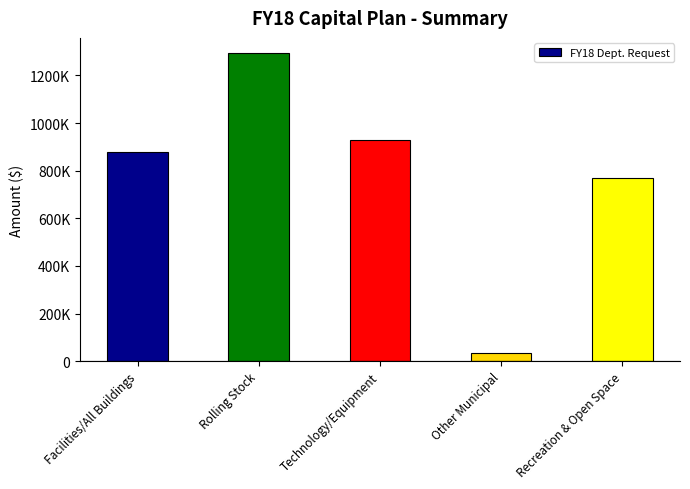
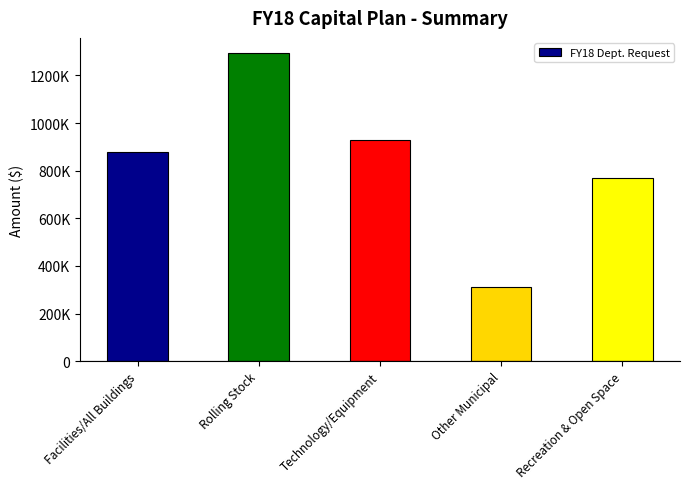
Other Municipal: 30000 -> 310000
